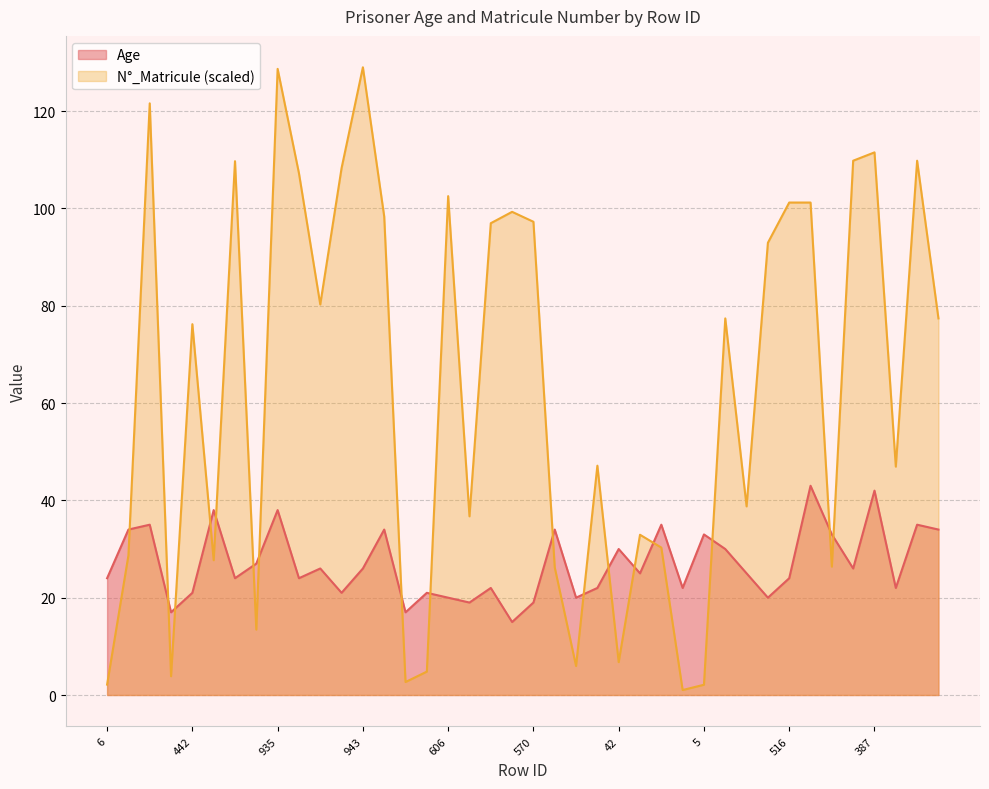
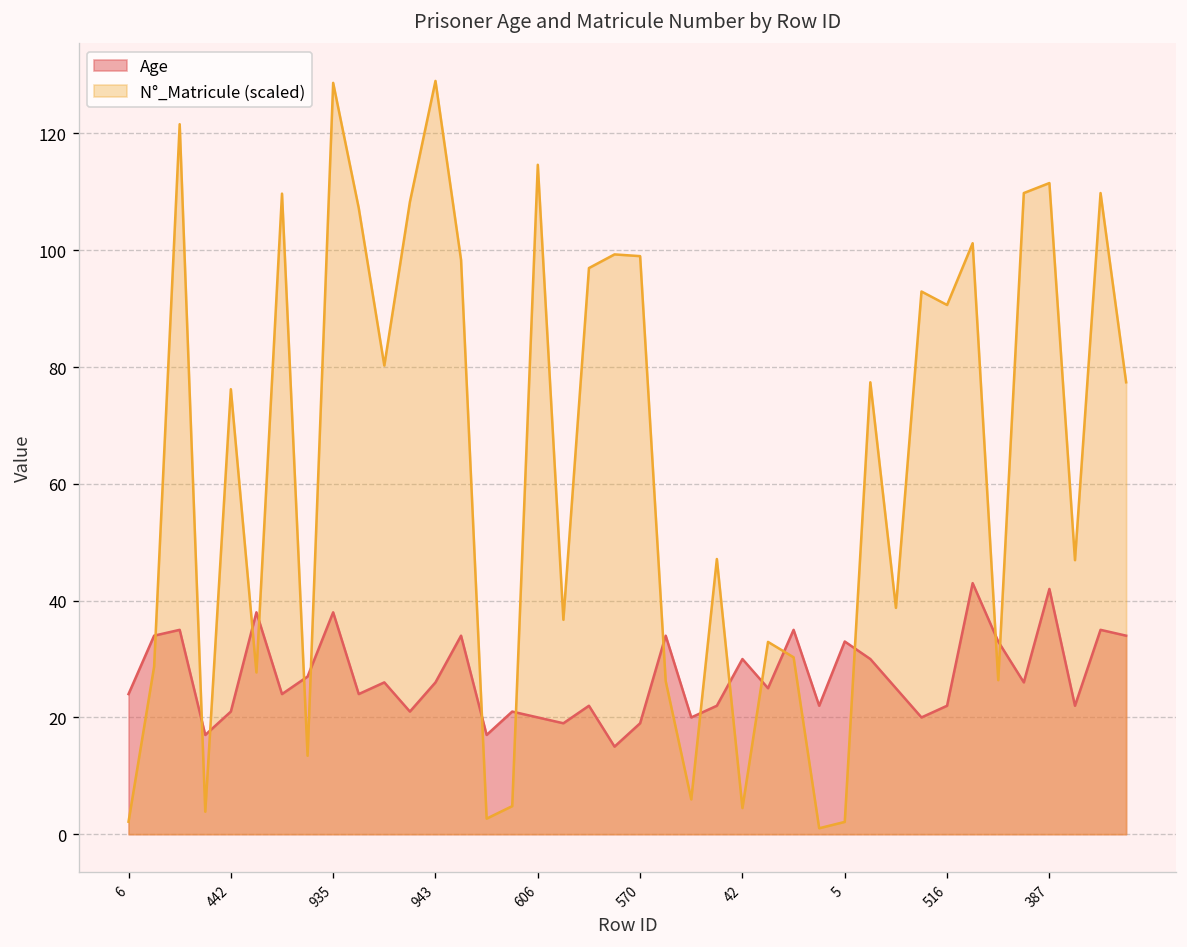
N°_Matricule (scaled), 606: 103 -> 115
N°_Matricule (scaled), 570: 97 -> 99
N°_Matricule (scaled), 42: 7 -> 4
Age, 516: 24 -> 22
N°_Matricule (scaled), 516: 101 -> 91
